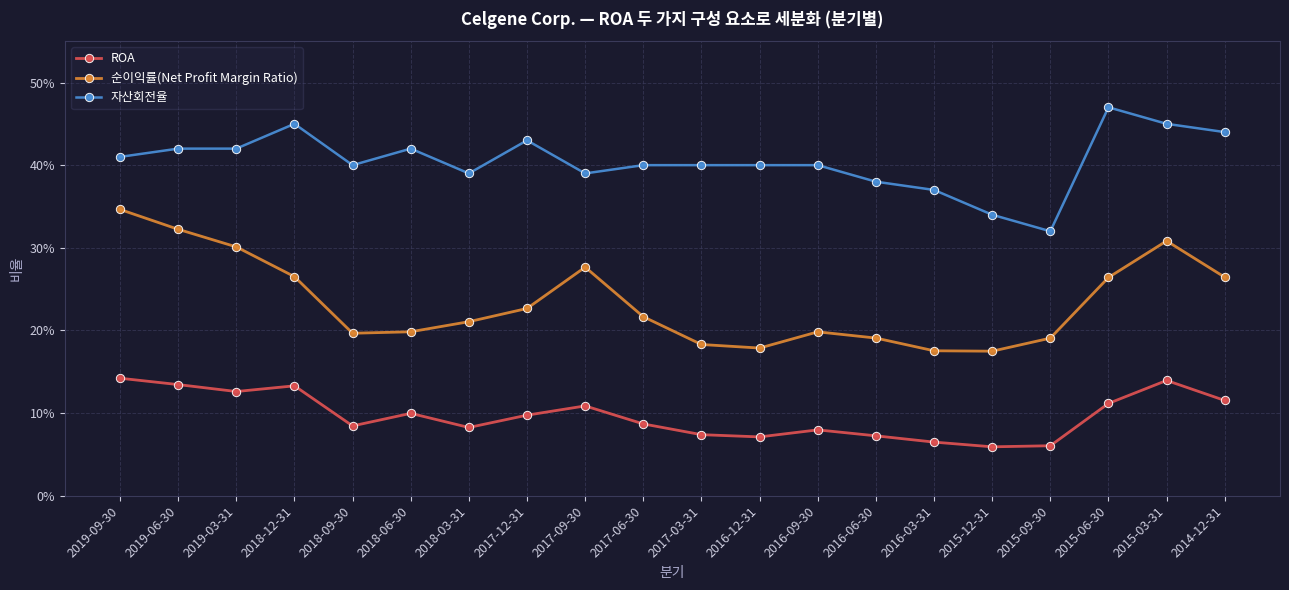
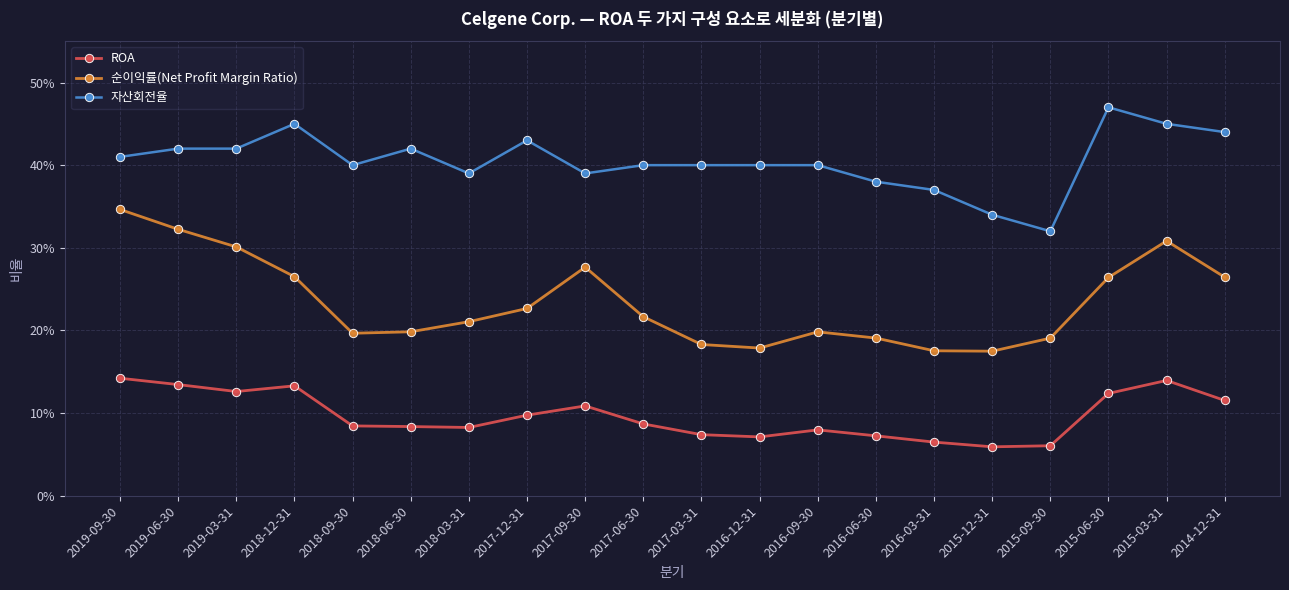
ROA, 2018-06-30: 10% -> 8%
ROA, 2015-06-30: 11% -> 12%
